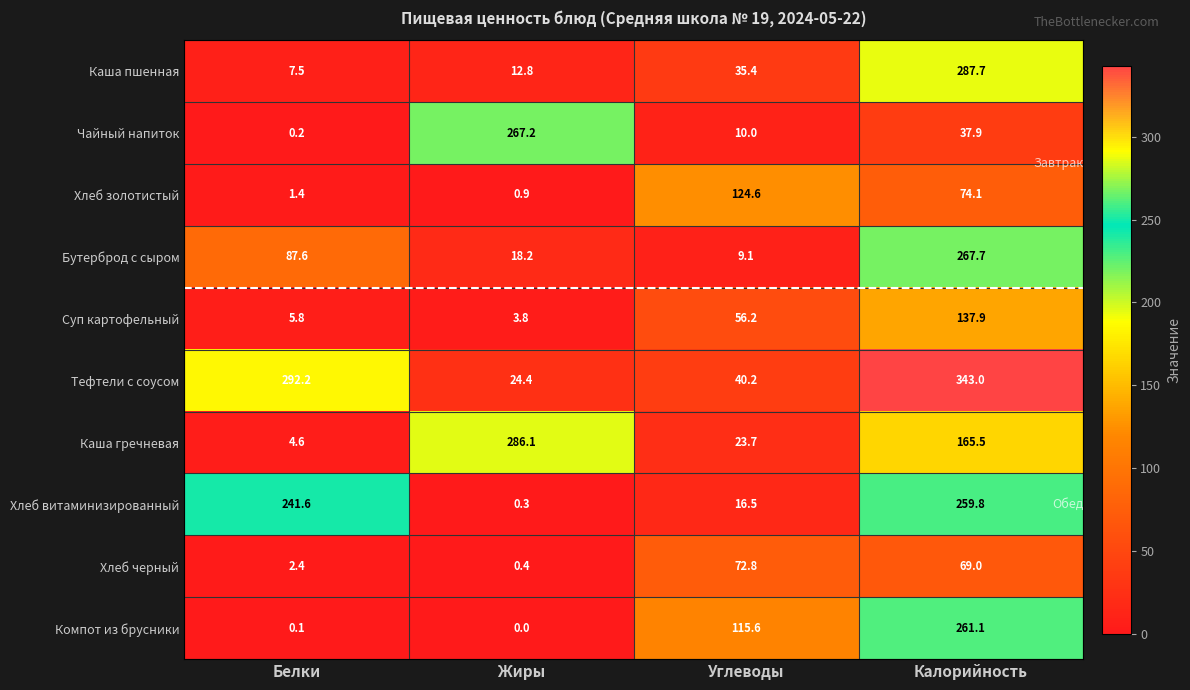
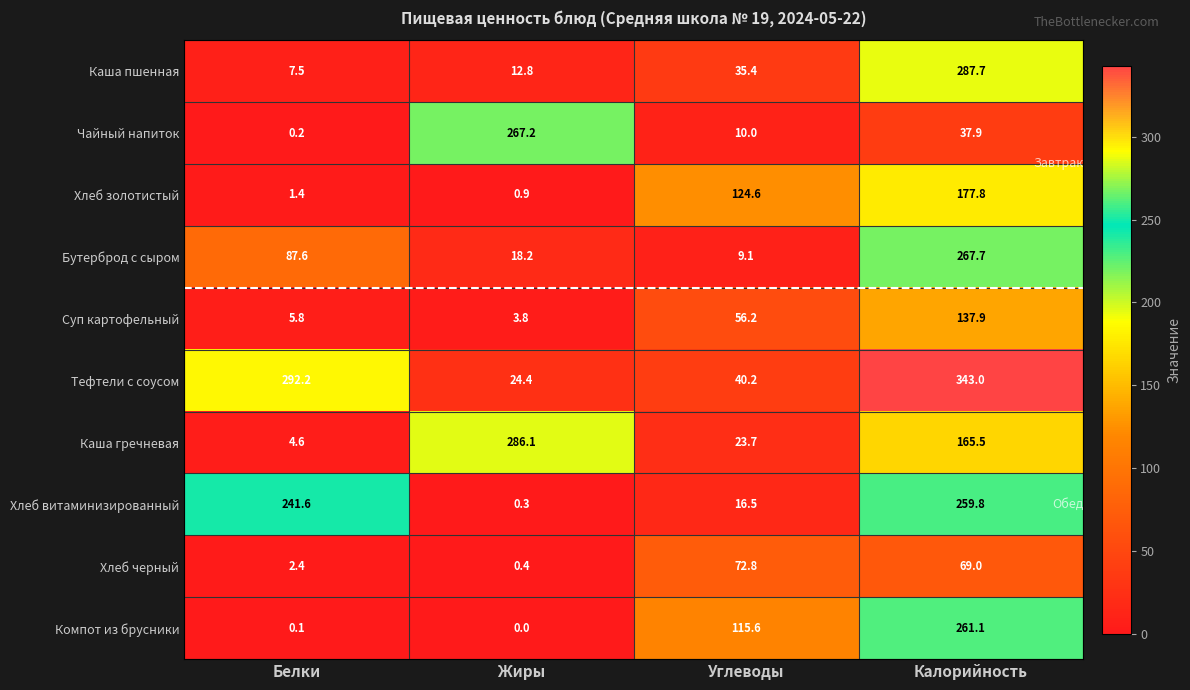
Хлеб золотистый, Калорийность: 74.1 -> 177.8
